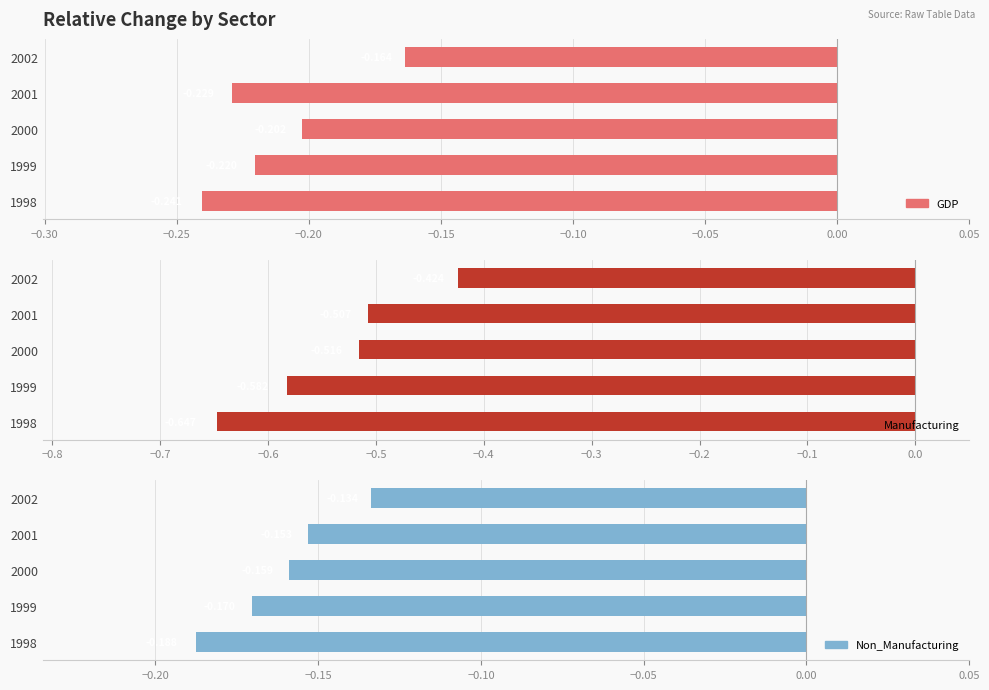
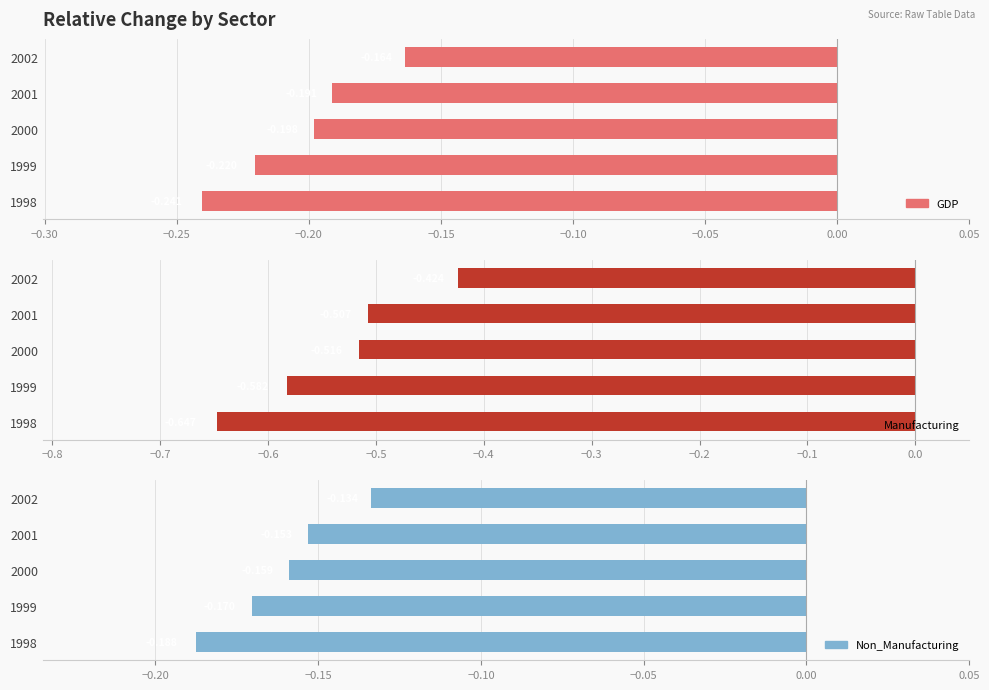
Relative Change by Sector, 2001: -0.229 -> -0.191
Relative Change by Sector, 2000: -0.202 -> -0.198
